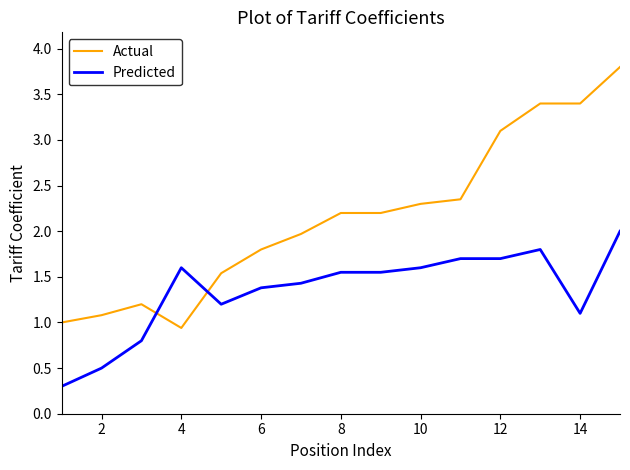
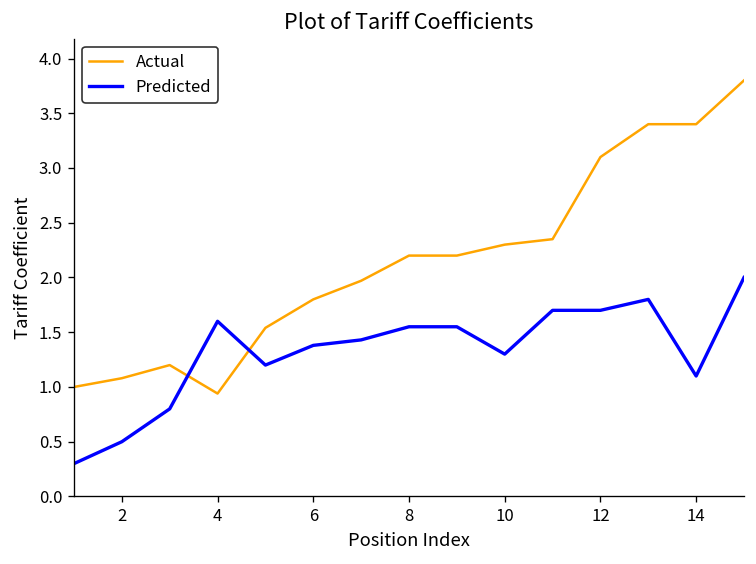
Predicted, 10: 1.6 -> 1.3
